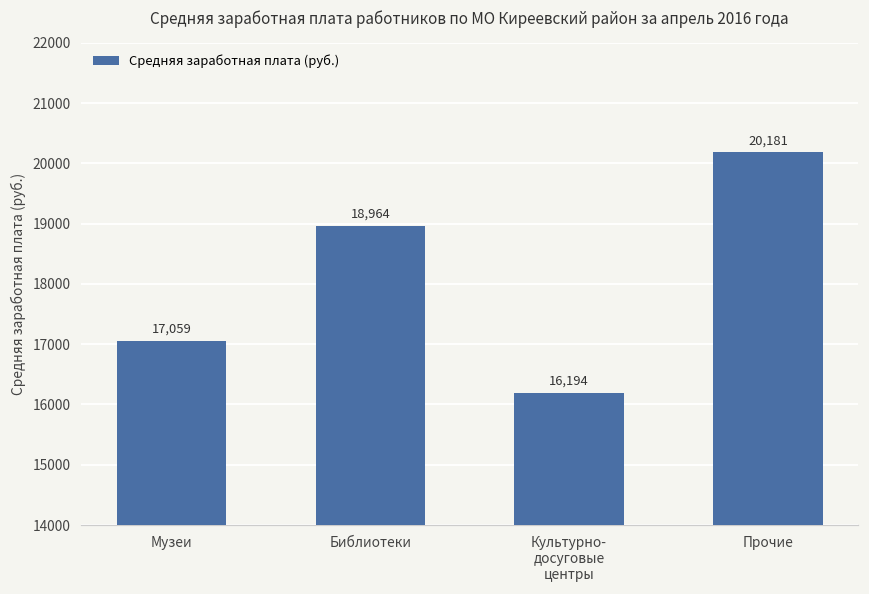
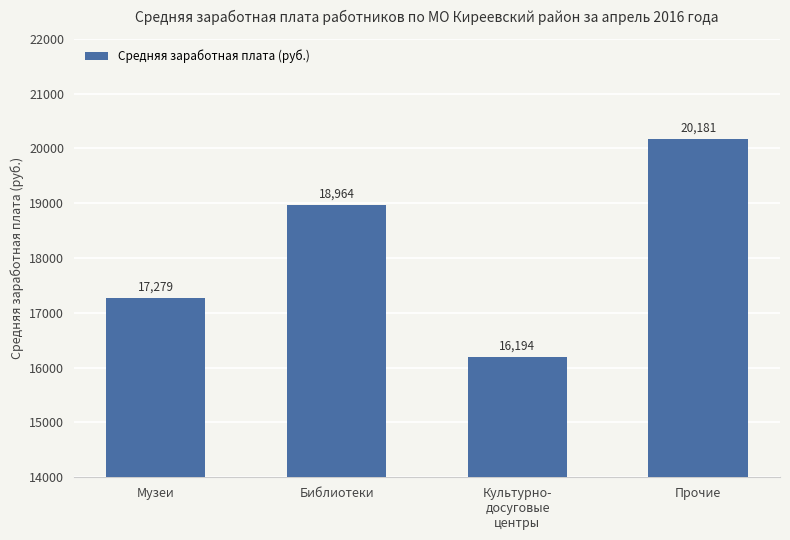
Музеи: 17,059 -> 17,279
